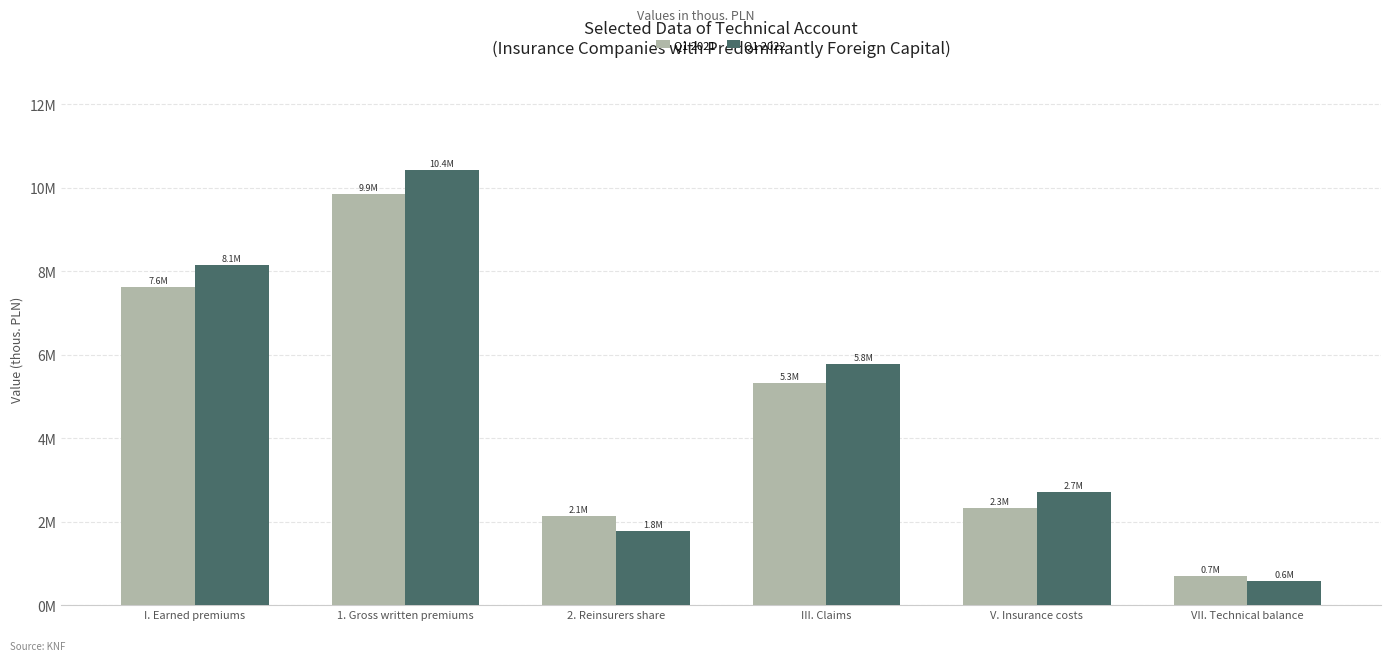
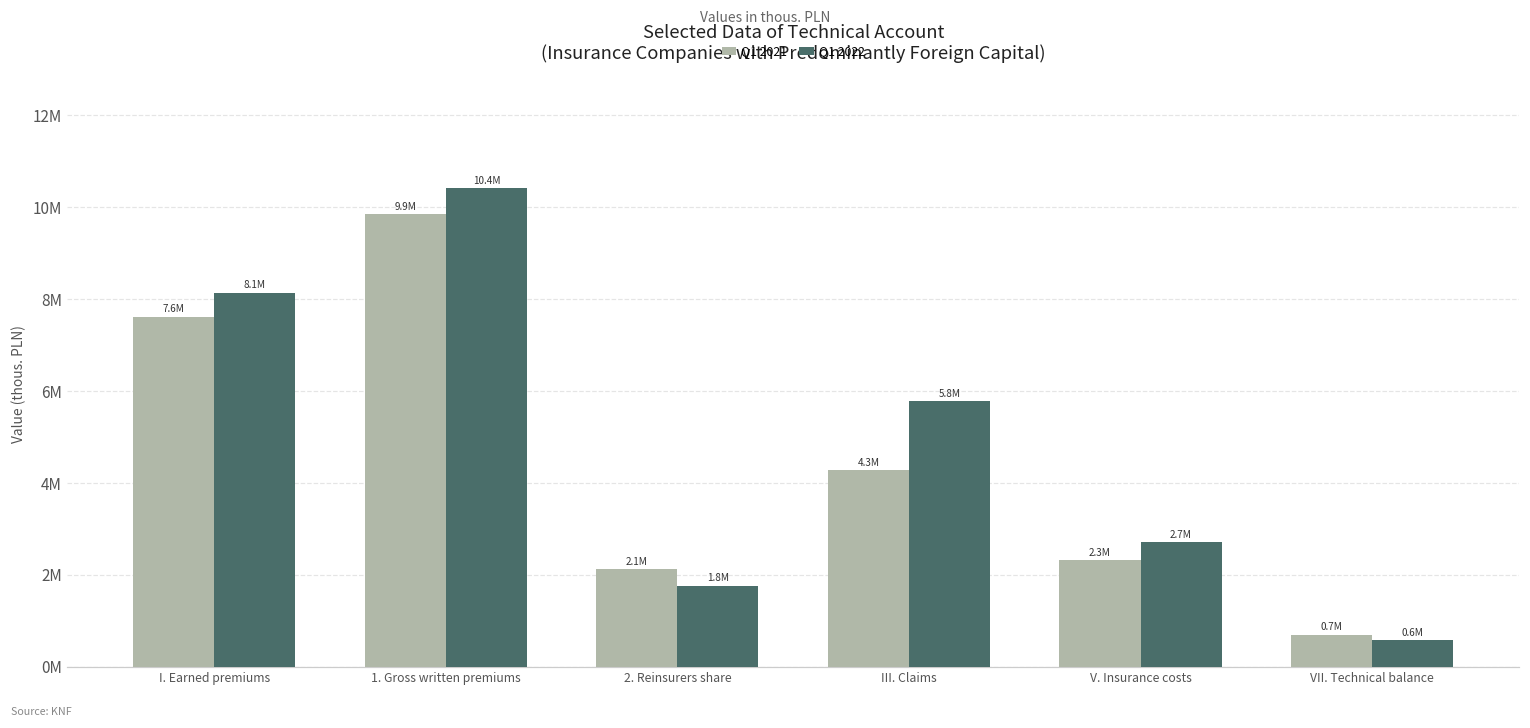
Q1 2021, III. Claims: 5.3M -> 4.3M
